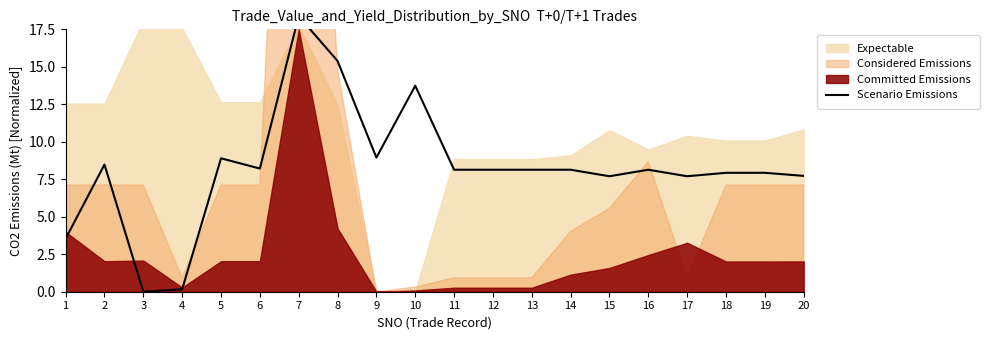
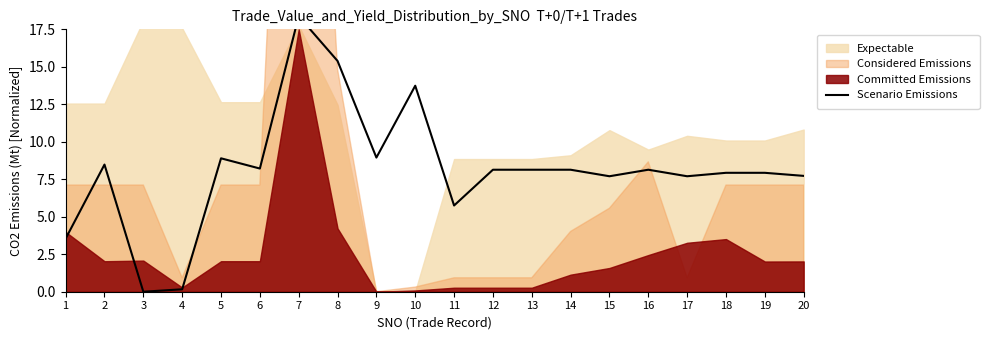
Scenario Emissions, 11: 8.1 -> 5.8
Committed Emissions, 18: 2.0 -> 3.5
